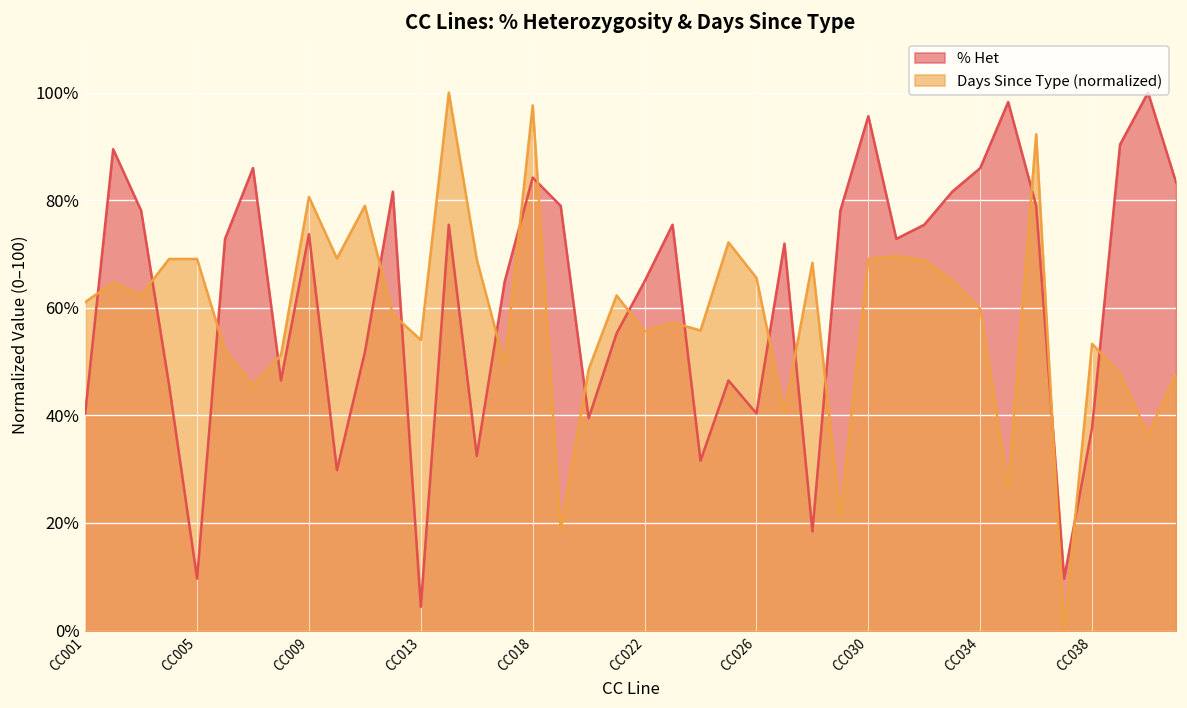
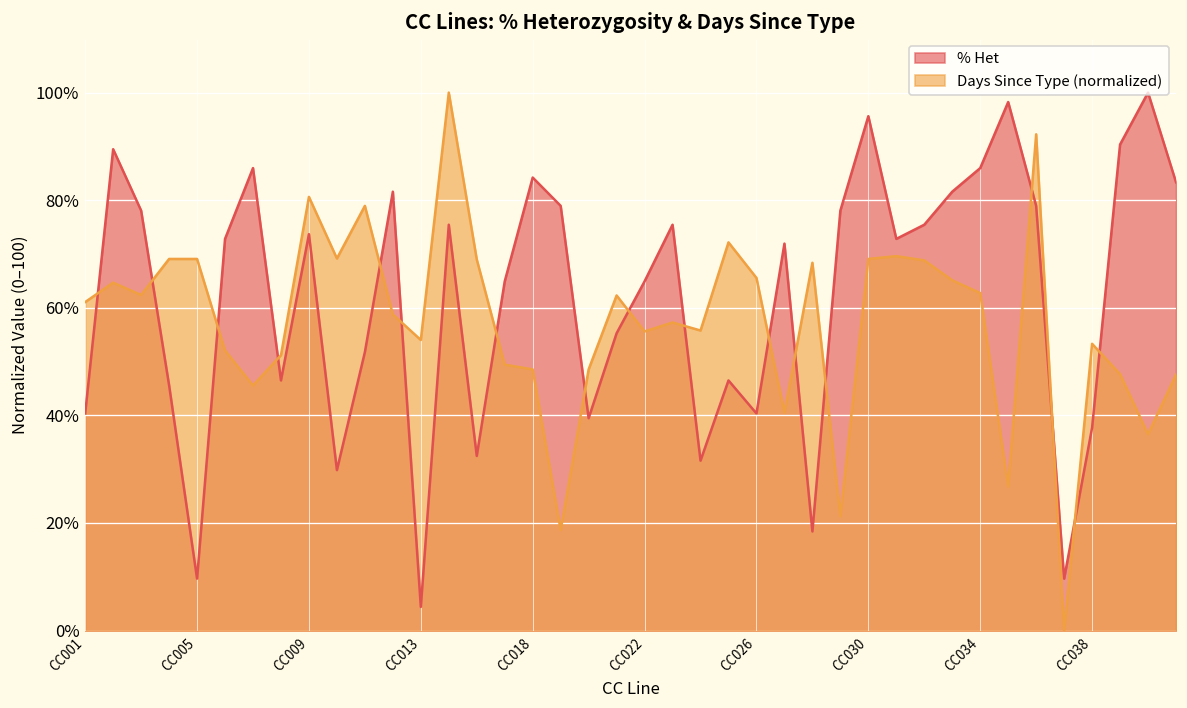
Days Since Type (normalized), CC018: 98% -> 49%
Days Since Type (normalized), CC034: 60% -> 63%
